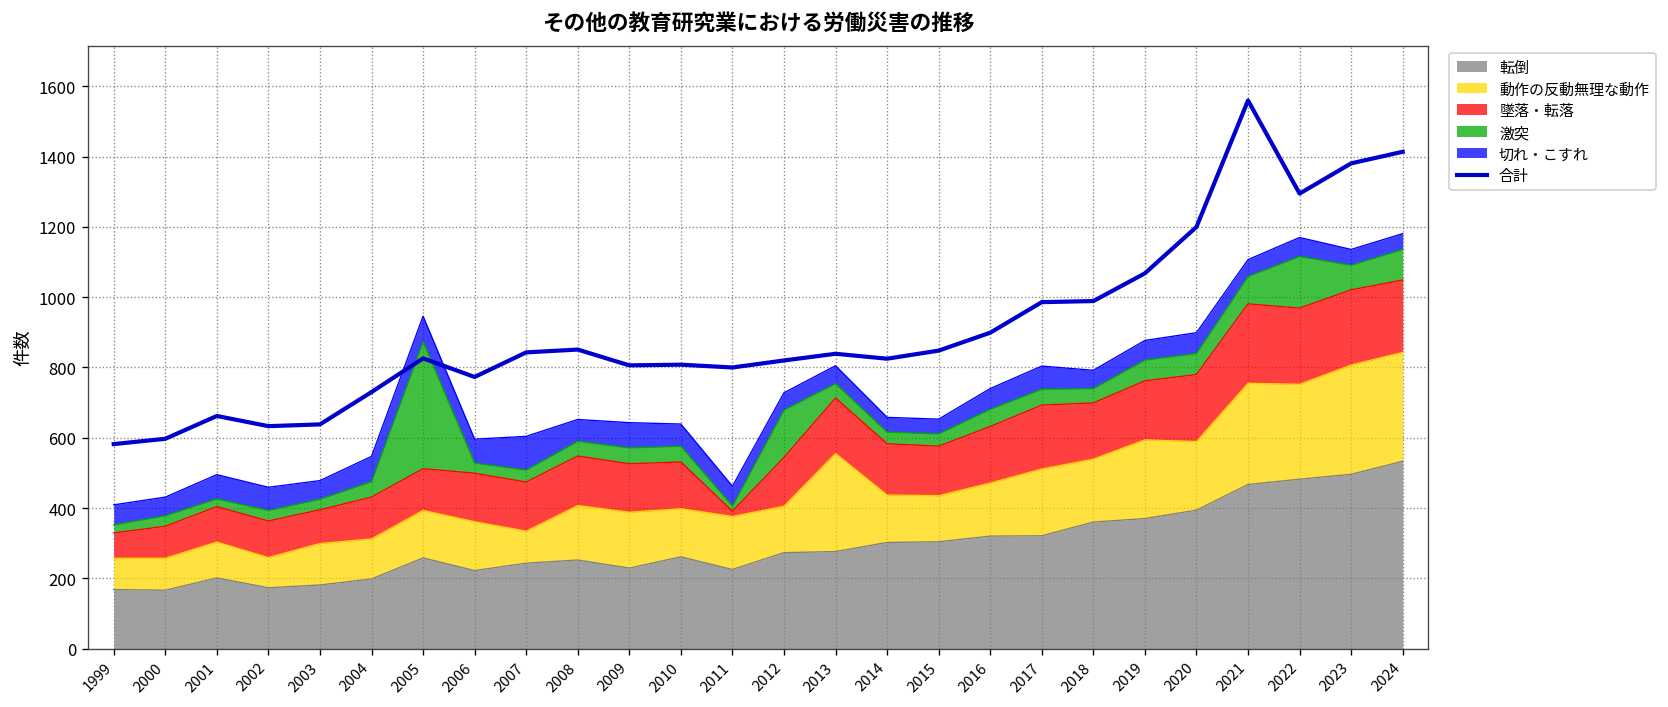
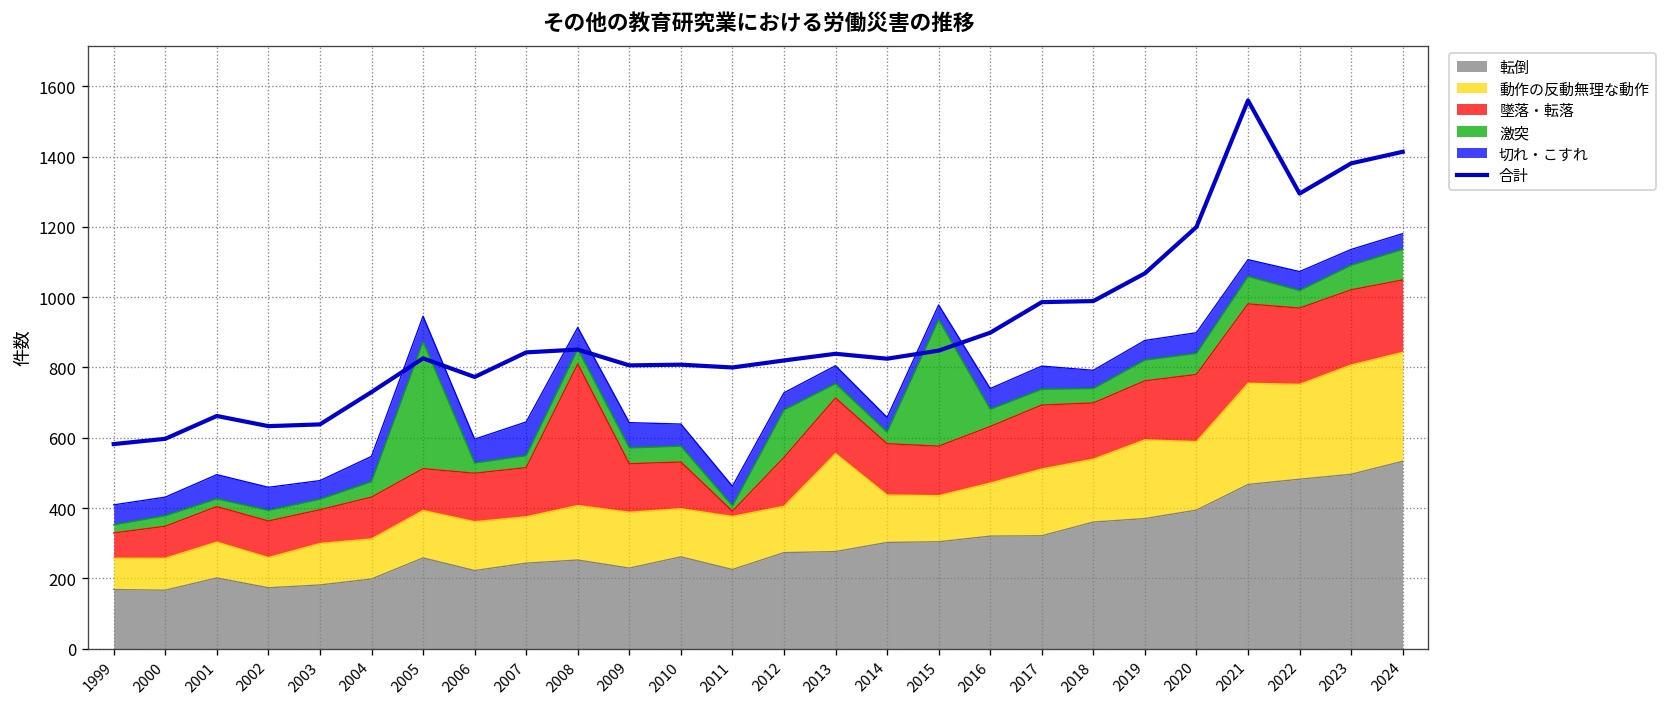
動作の反動無理な動作, 2007: 90 -> 130
墜落・転落, 2008: 140 -> 400
激突, 2015: 40 -> 360
激突, 2022: 150 -> 50
